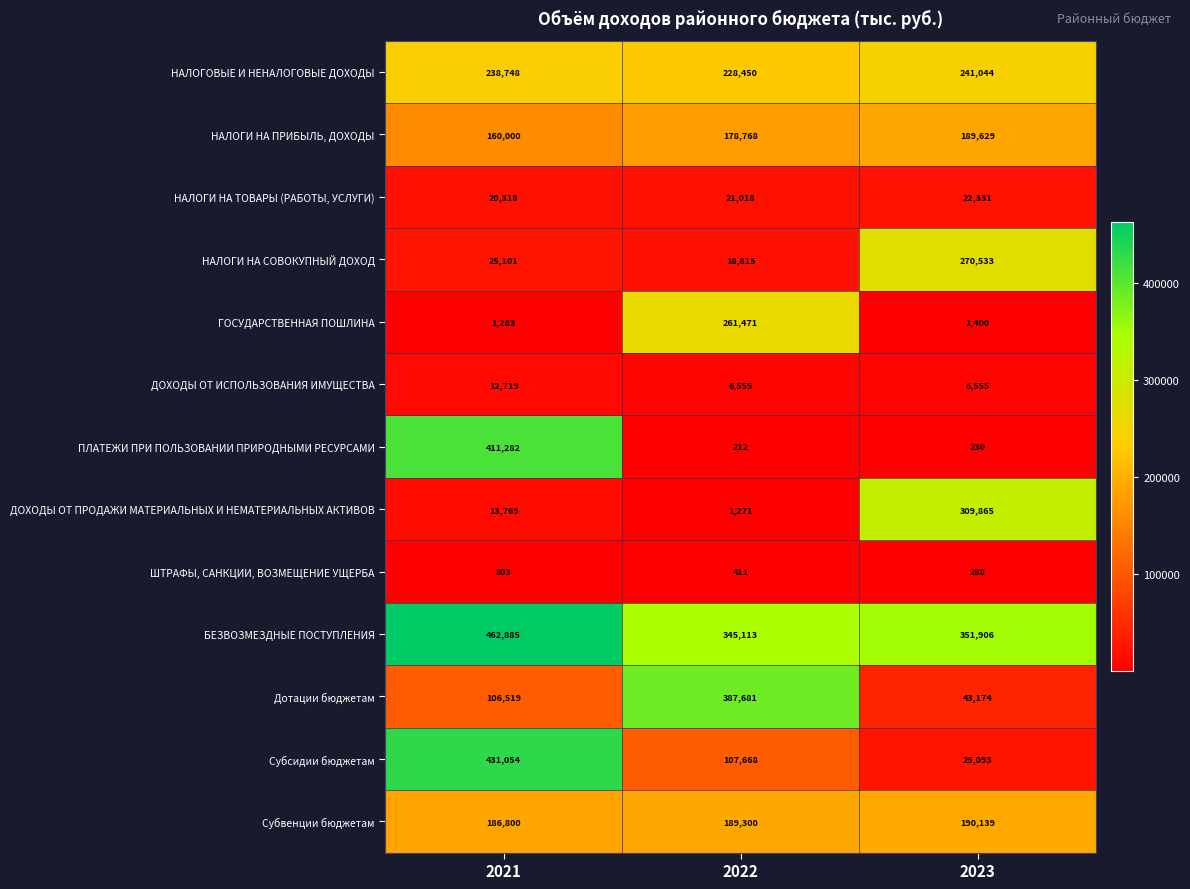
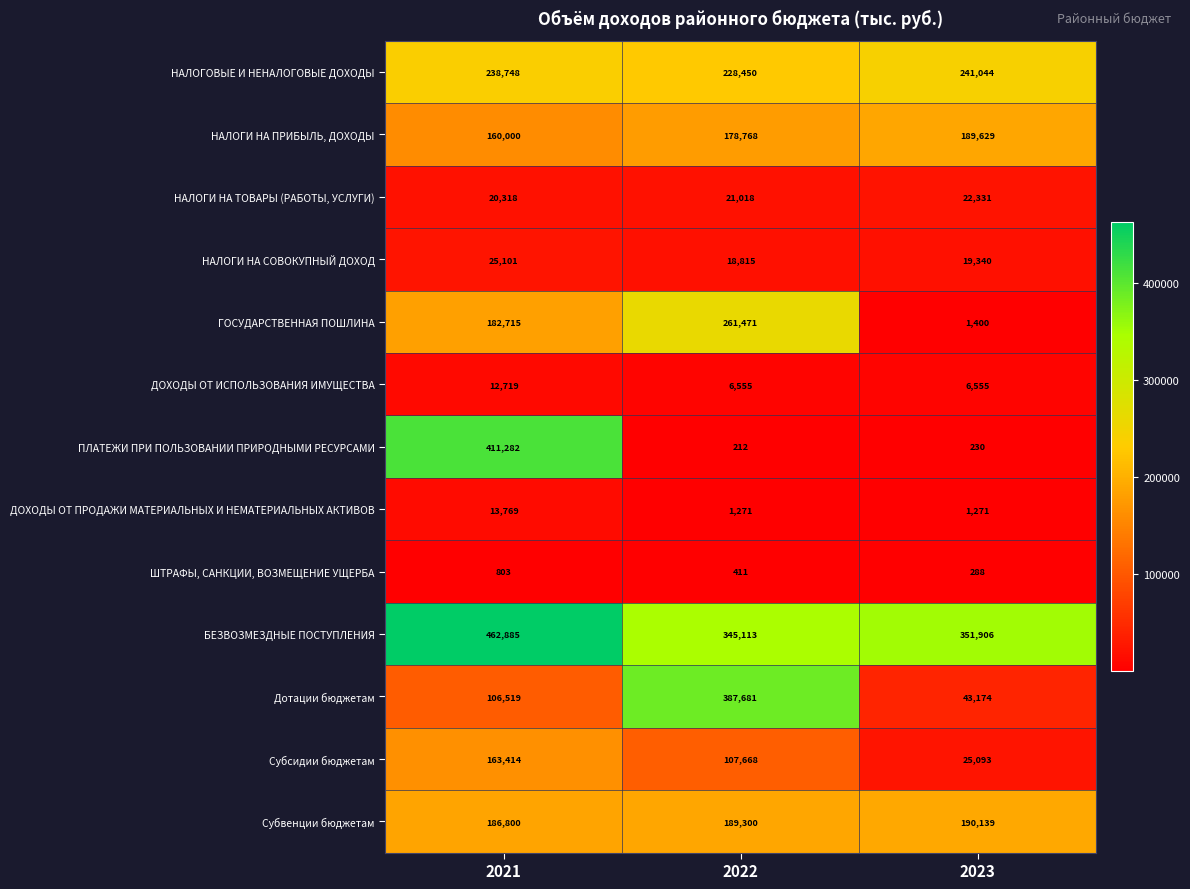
НАЛОГИ НА СОВОКУПНЫЙ ДОХОД, 2023: 270,533 -> 19,340
ГОСУДАРСТВЕННАЯ ПОШЛИНА, 2021: 1,283 -> 182,715
ДОХОДЫ ОТ ПРОДАЖИ МАТЕРИАЛЬНЫХ И НЕМАТЕРИАЛЬНЫХ АКТИВОВ, 2023: 309,865 -> 1,271
Субсидии бюджетам, 2021: 431,054 -> 163,414
